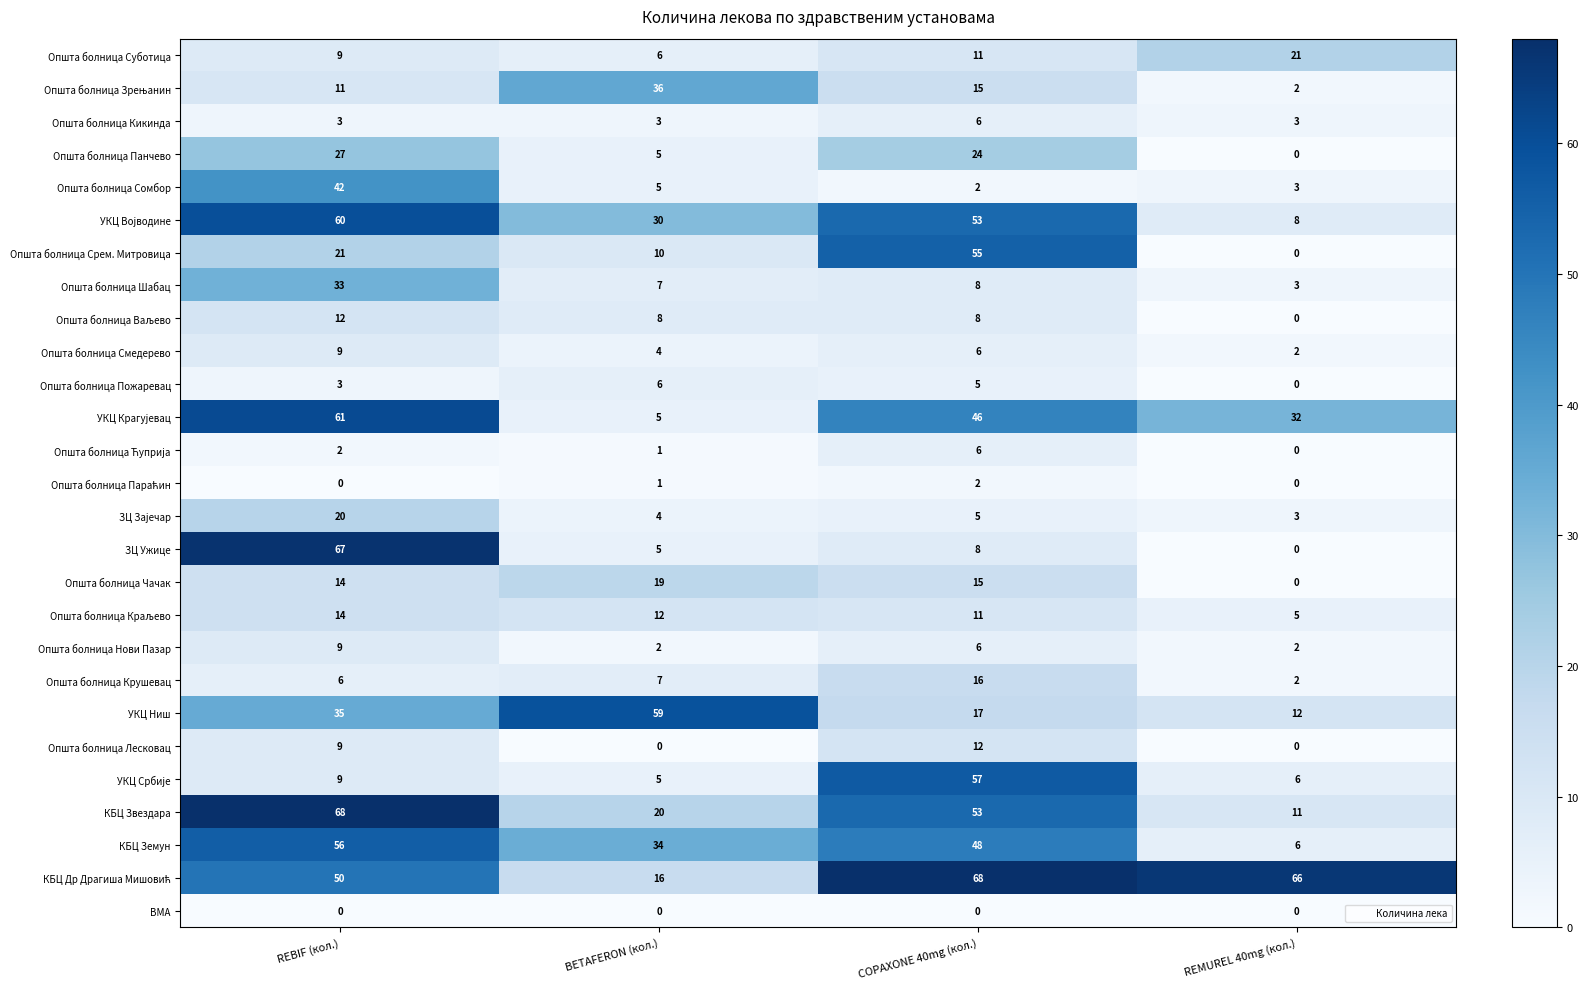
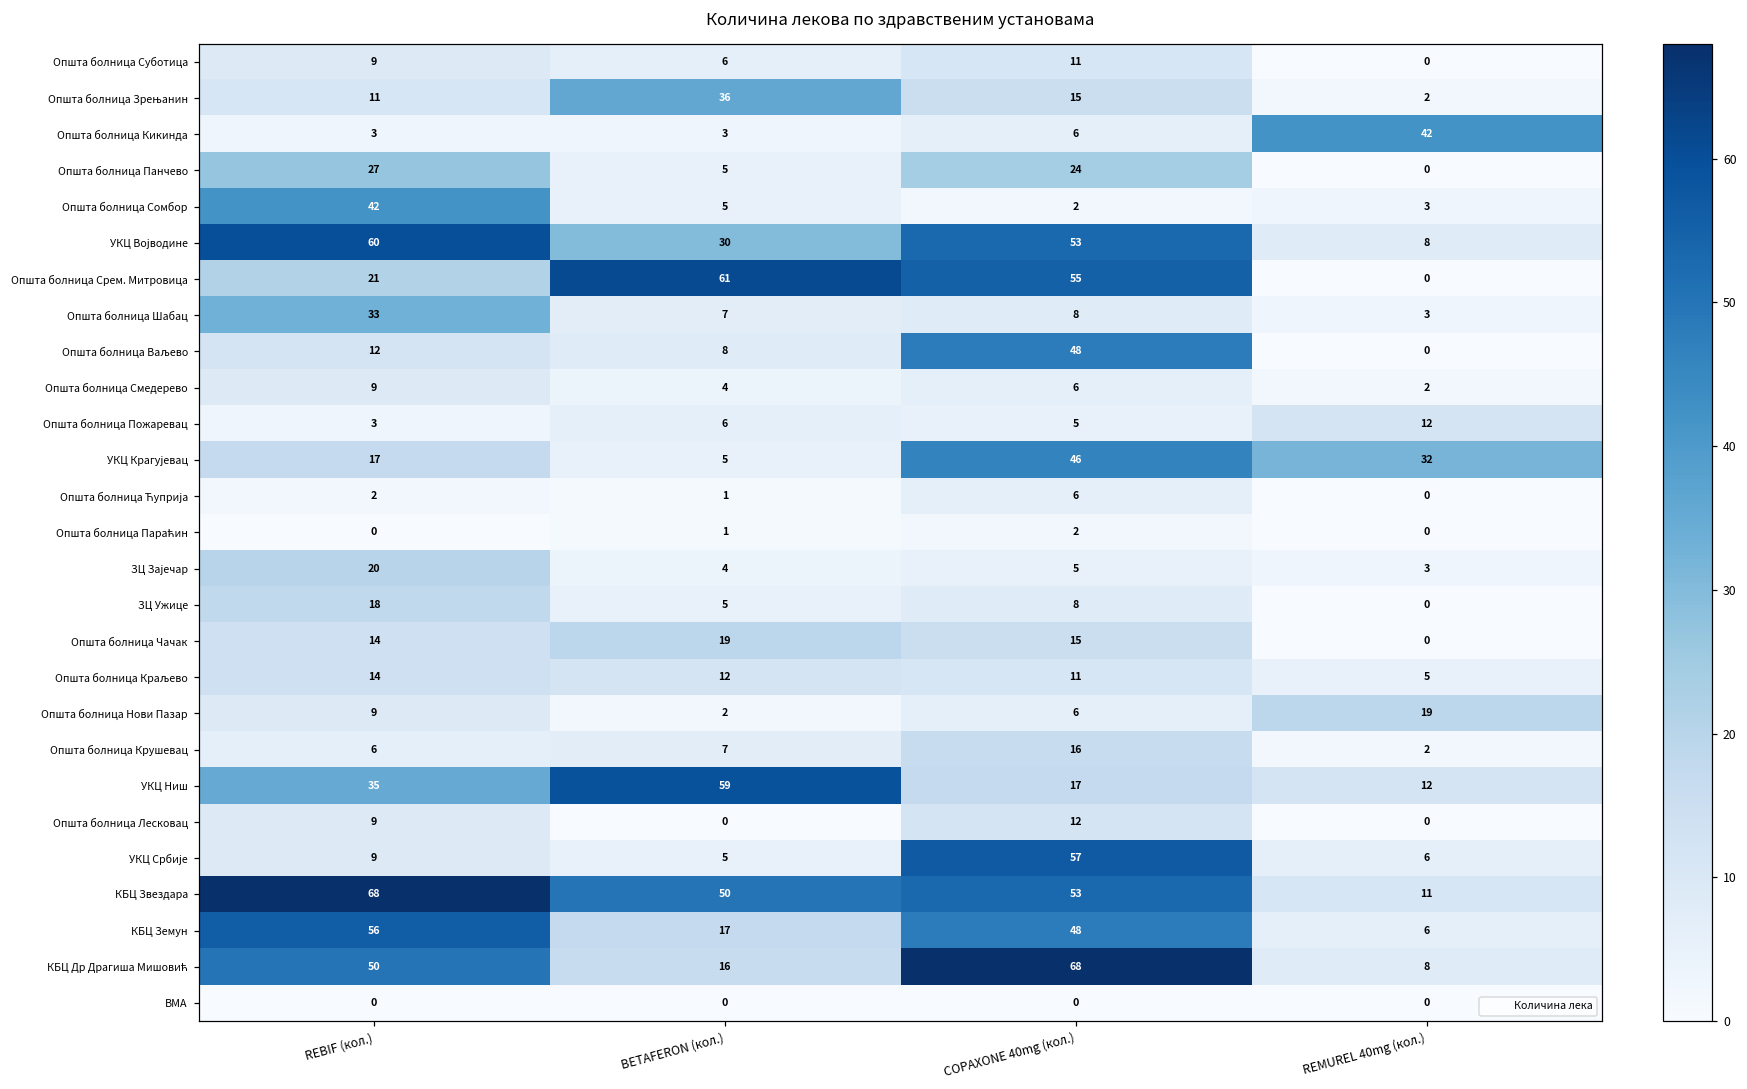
Општа болница Суботица, REMUREL 40mg (кол.): 21 -> 0
Општа болница Кикинда, REMUREL 40mg (кол.): 3 -> 42
Општа болница Срем. Митровица, BETAFERON (кол.): 10 -> 61
Општа болница Ваљево, COPAXONE 40mg (кол.): 8 -> 48
Општа болница Пожаревац, REMUREL 40mg (кол.): 0 -> 12
УКЦ Крагујевац, REBIF (кол.): 61 -> 17
ЗЦ Ужице, REBIF (кол.): 67 -> 18
Општа болница Нови Пазар, REMUREL 40mg (кол.): 2 -> 19
КБЦ Звездара, BETAFERON (кол.): 20 -> 50
КБЦ Земун, BETAFERON (кол.): 34 -> 17
КБЦ Др Драгиша Мишовић, REMUREL 40mg (кол.): 66 -> 8
